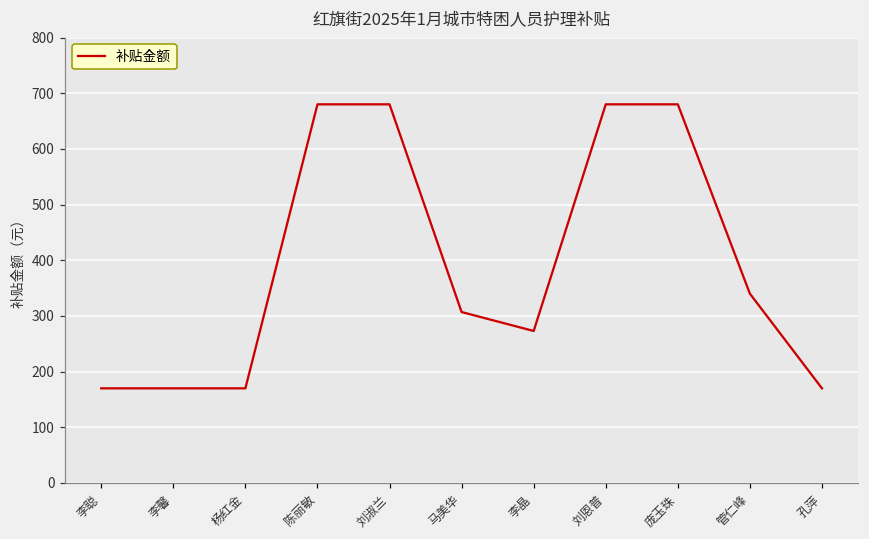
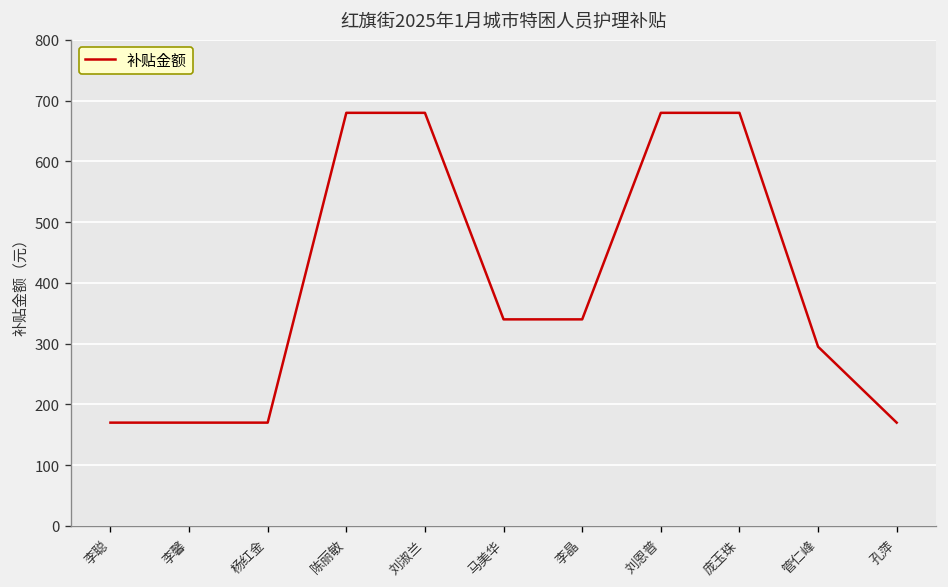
马美华: 310 -> 340
李晶: 270 -> 340
管仁峰: 340 -> 300
